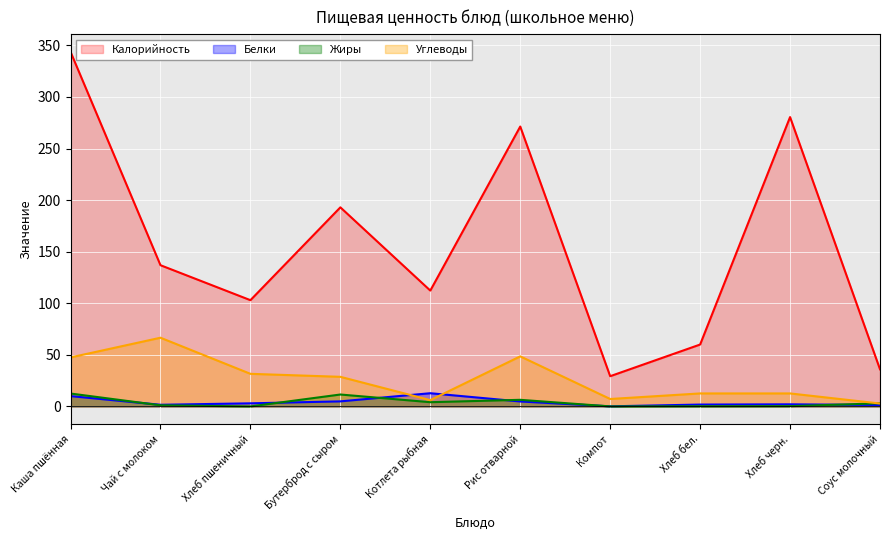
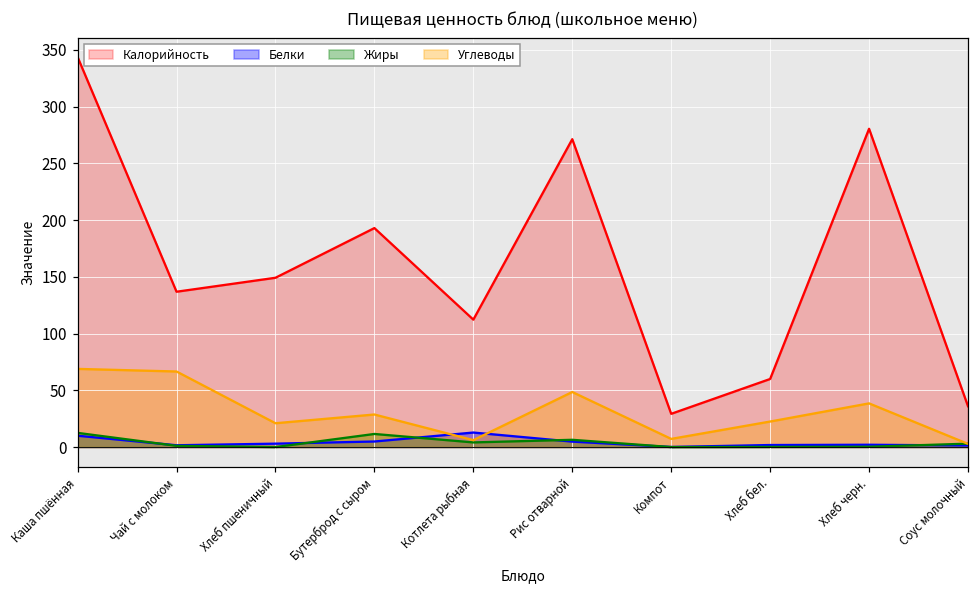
Углеводы, Каша пшённая: 48 -> 69
Калорийность, Хлеб пшеничный: 103 -> 149
Углеводы, Хлеб пшеничный: 32 -> 21
Углеводы, Хлеб бел.: 13 -> 23
Углеводы, Хлеб черн.: 13 -> 39
